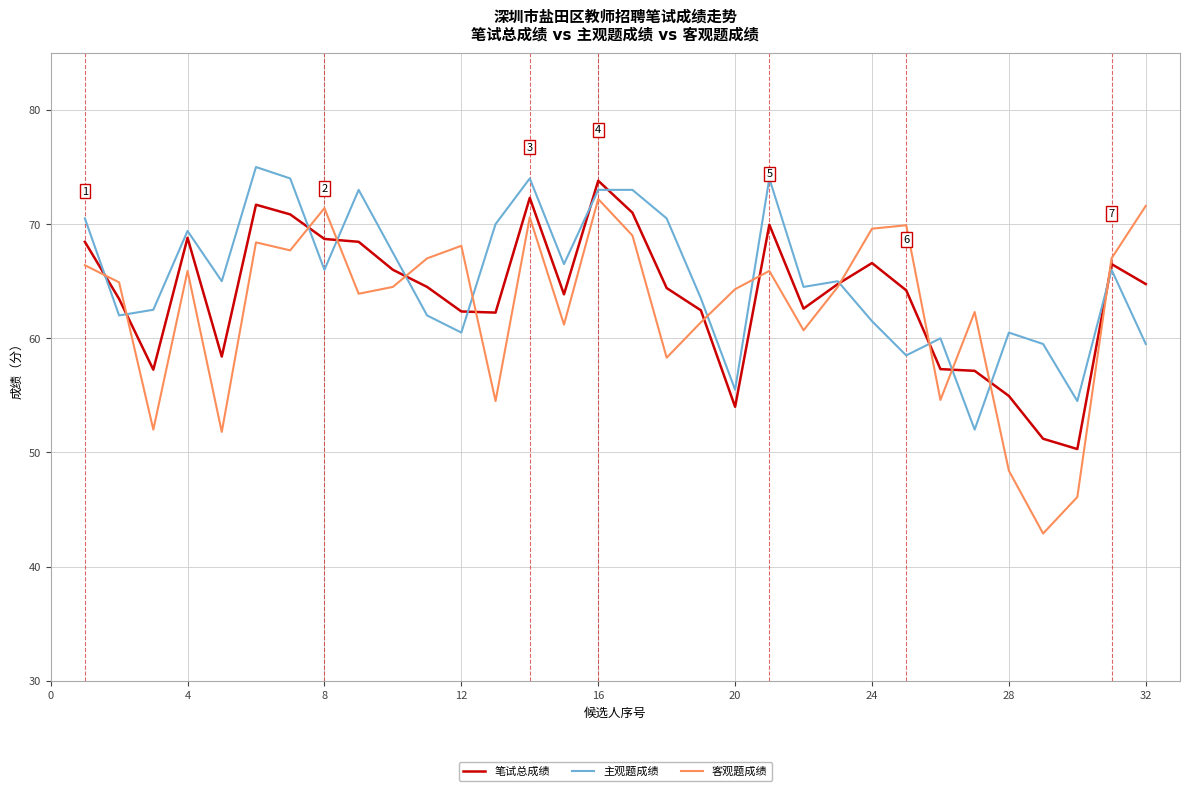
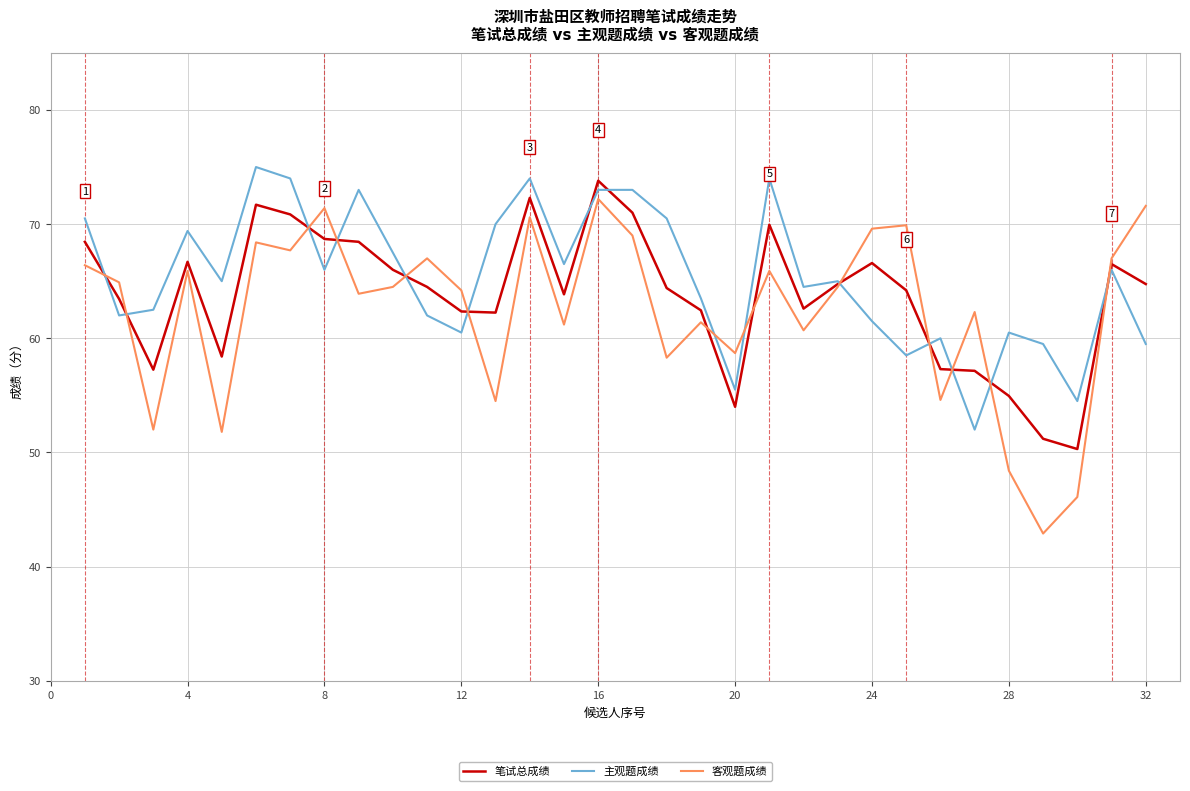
笔试总成绩, 4: 68.8 -> 66.7
客观题成绩, 12: 68.1 -> 64.2
客观题成绩, 20: 64.3 -> 58.7
